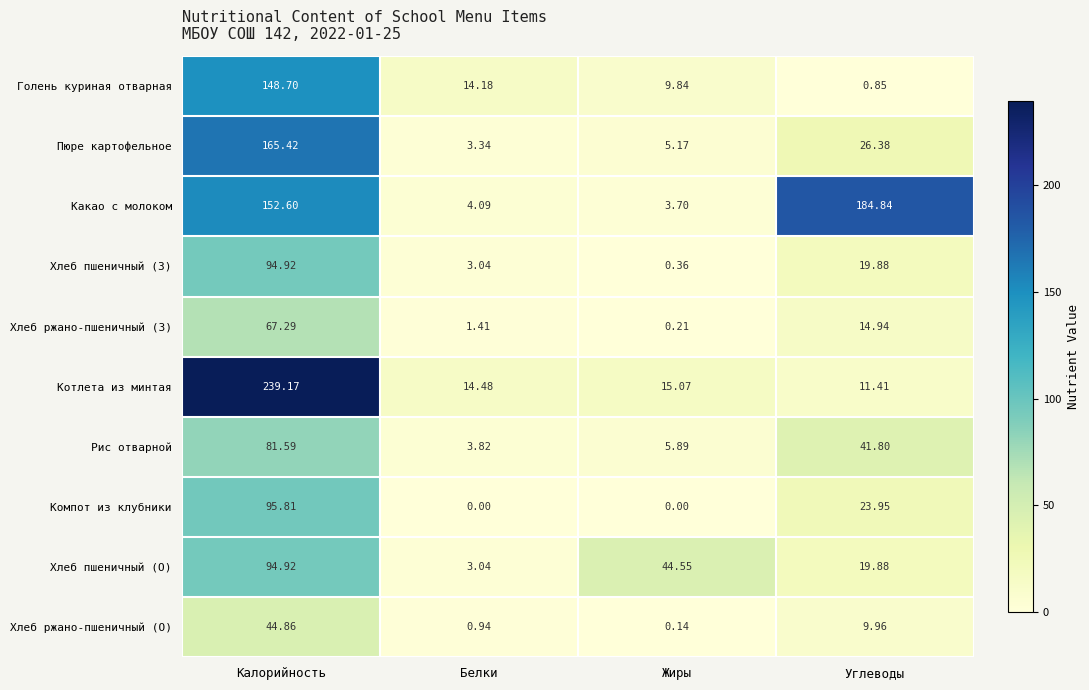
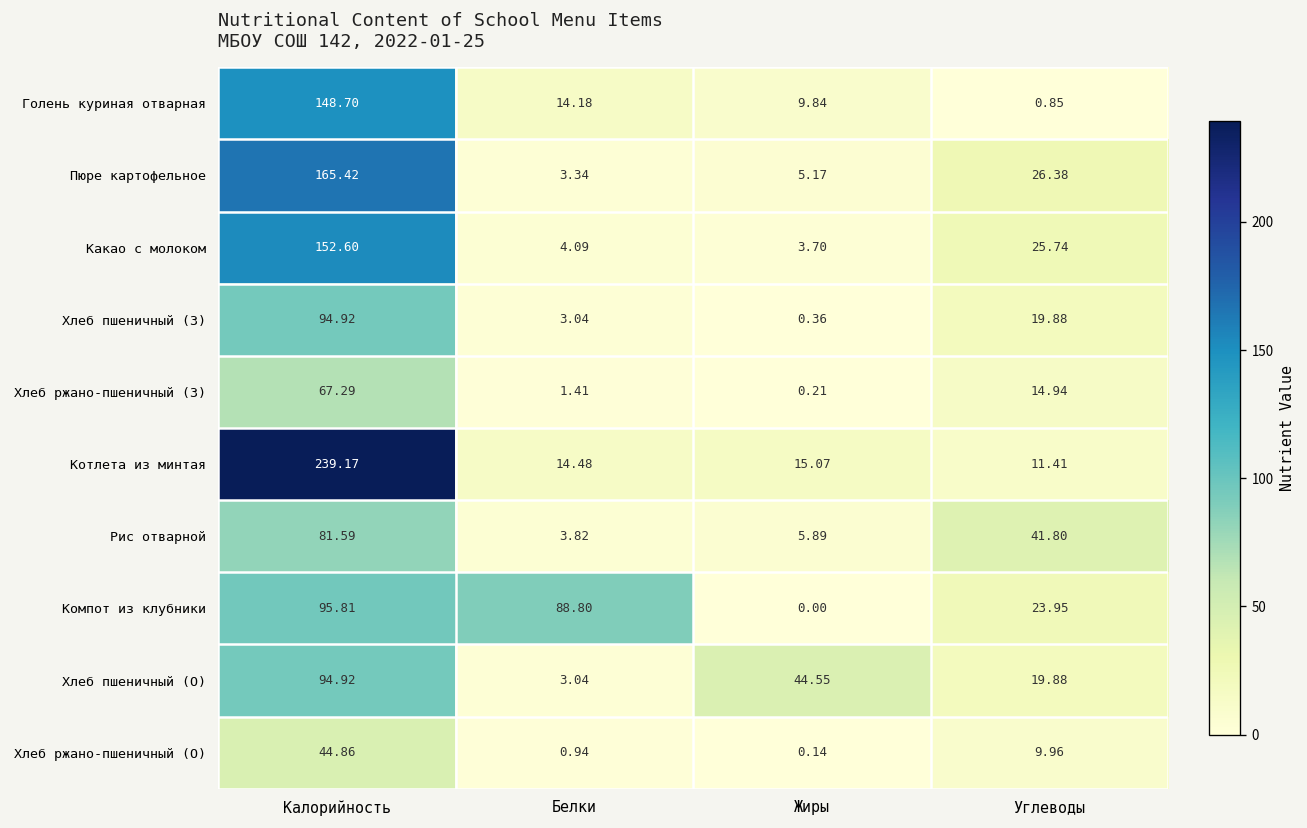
Какао с молоком, Углеводы: 184.84 -> 25.74
Компот из клубники, Белки: 0.00 -> 88.80
